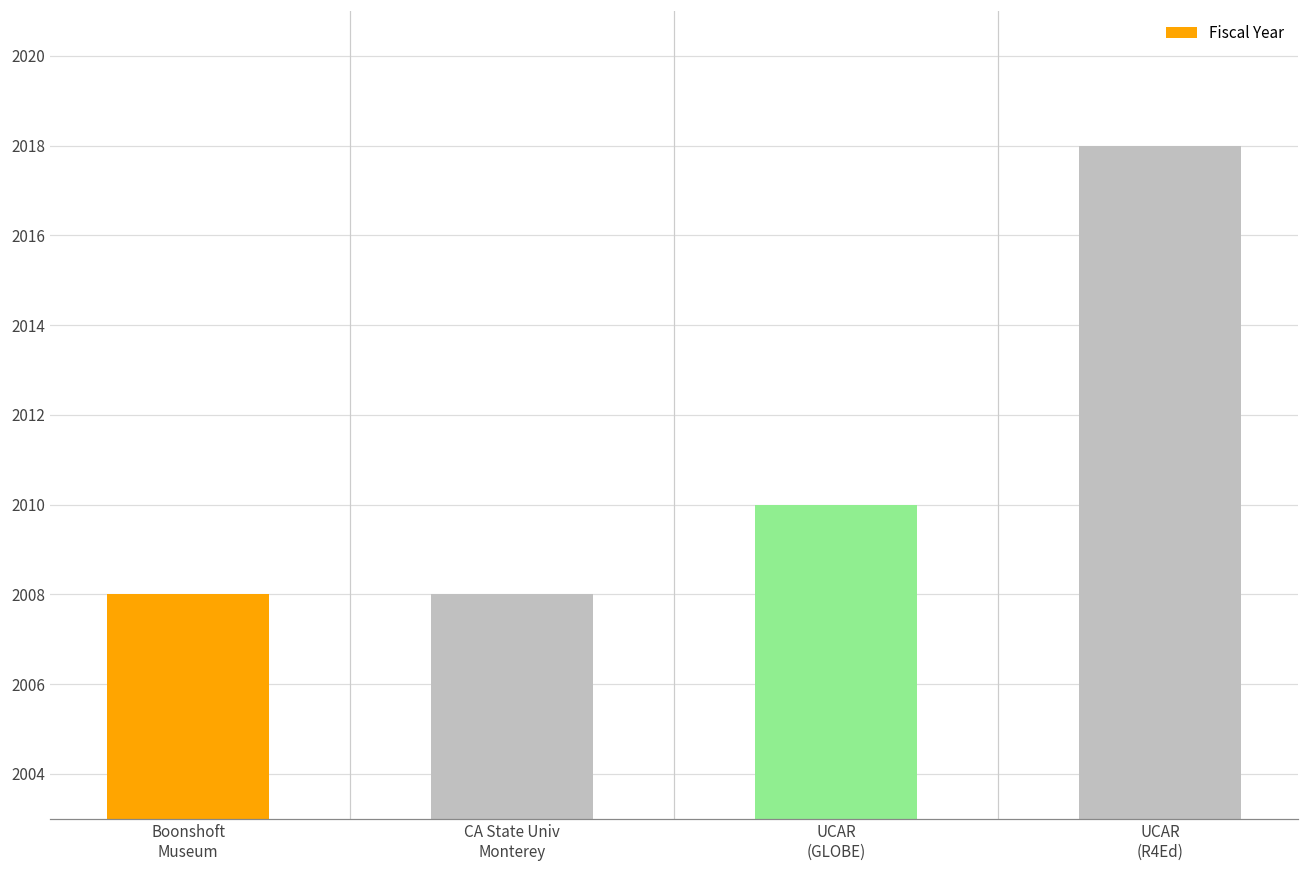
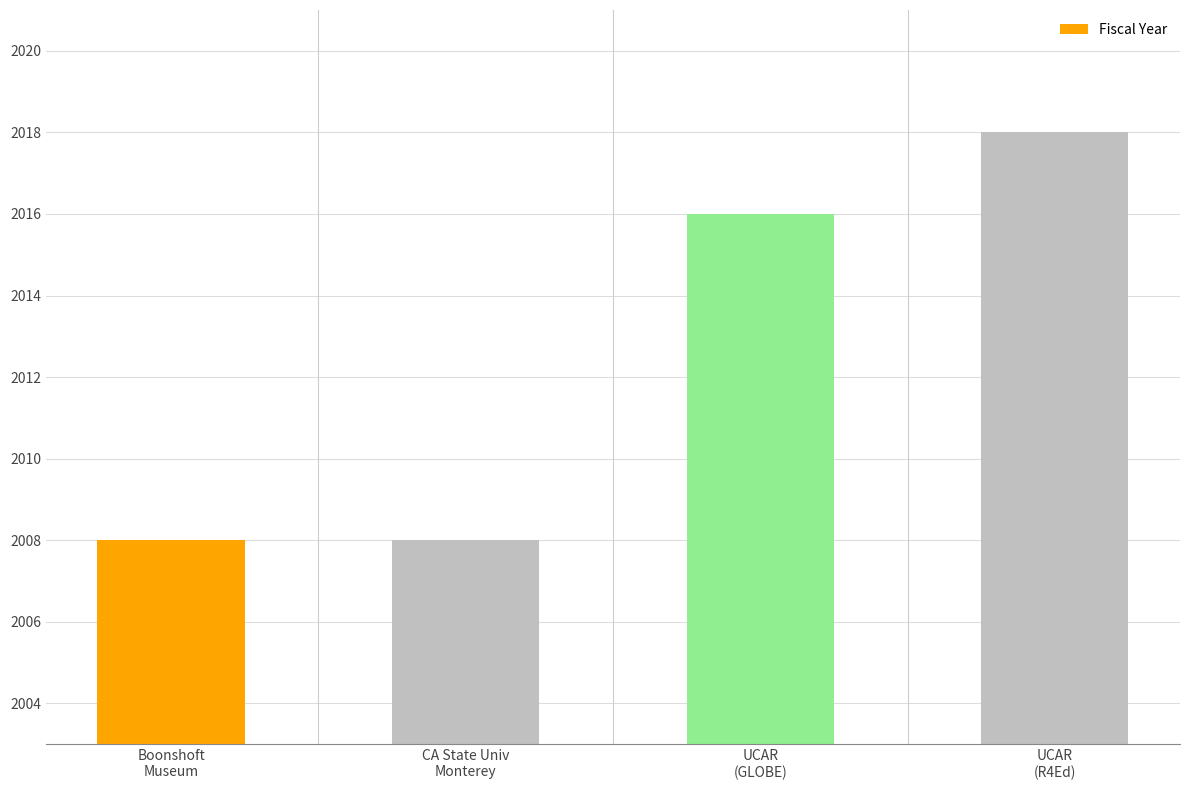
UCAR (GLOBE): 2010 -> 2016
